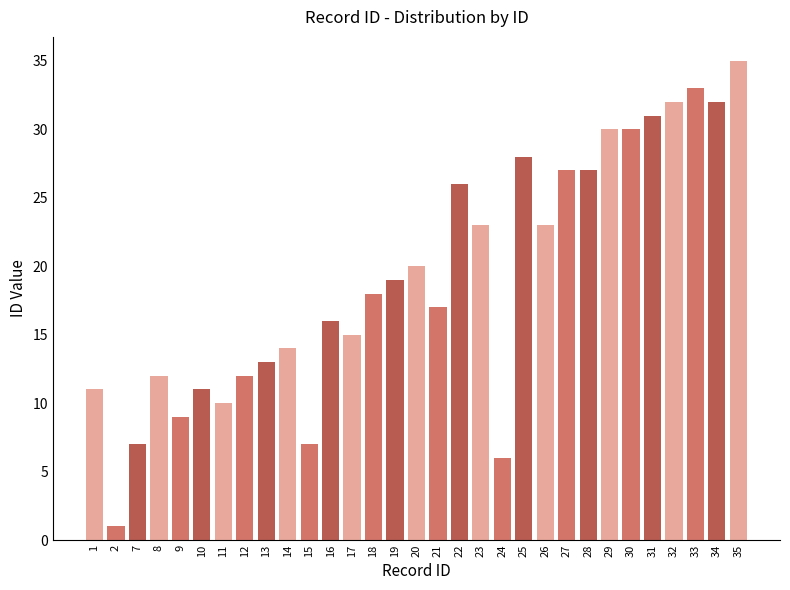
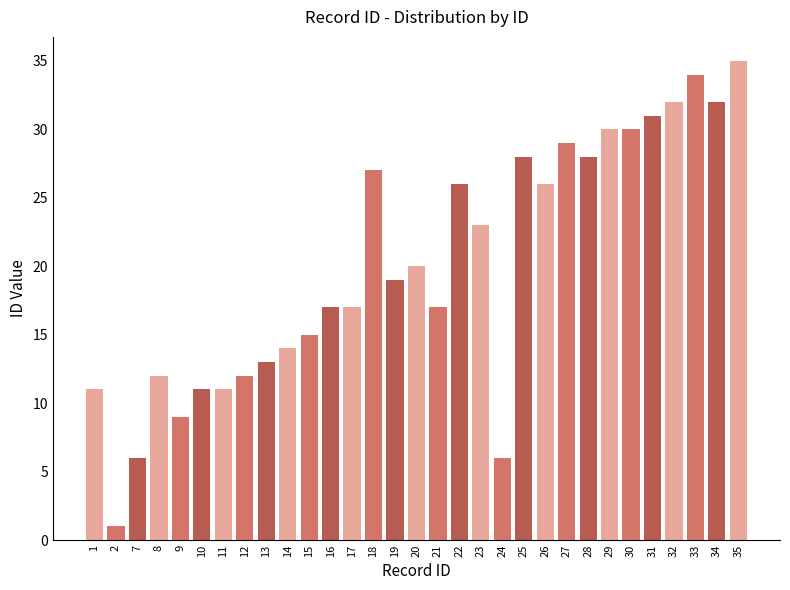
7: 7 -> 6
11: 10 -> 11
15: 7 -> 15
16: 16 -> 17
17: 15 -> 17
18: 18 -> 27
26: 23 -> 26
27: 27 -> 29
28: 27 -> 28
33: 33 -> 34
